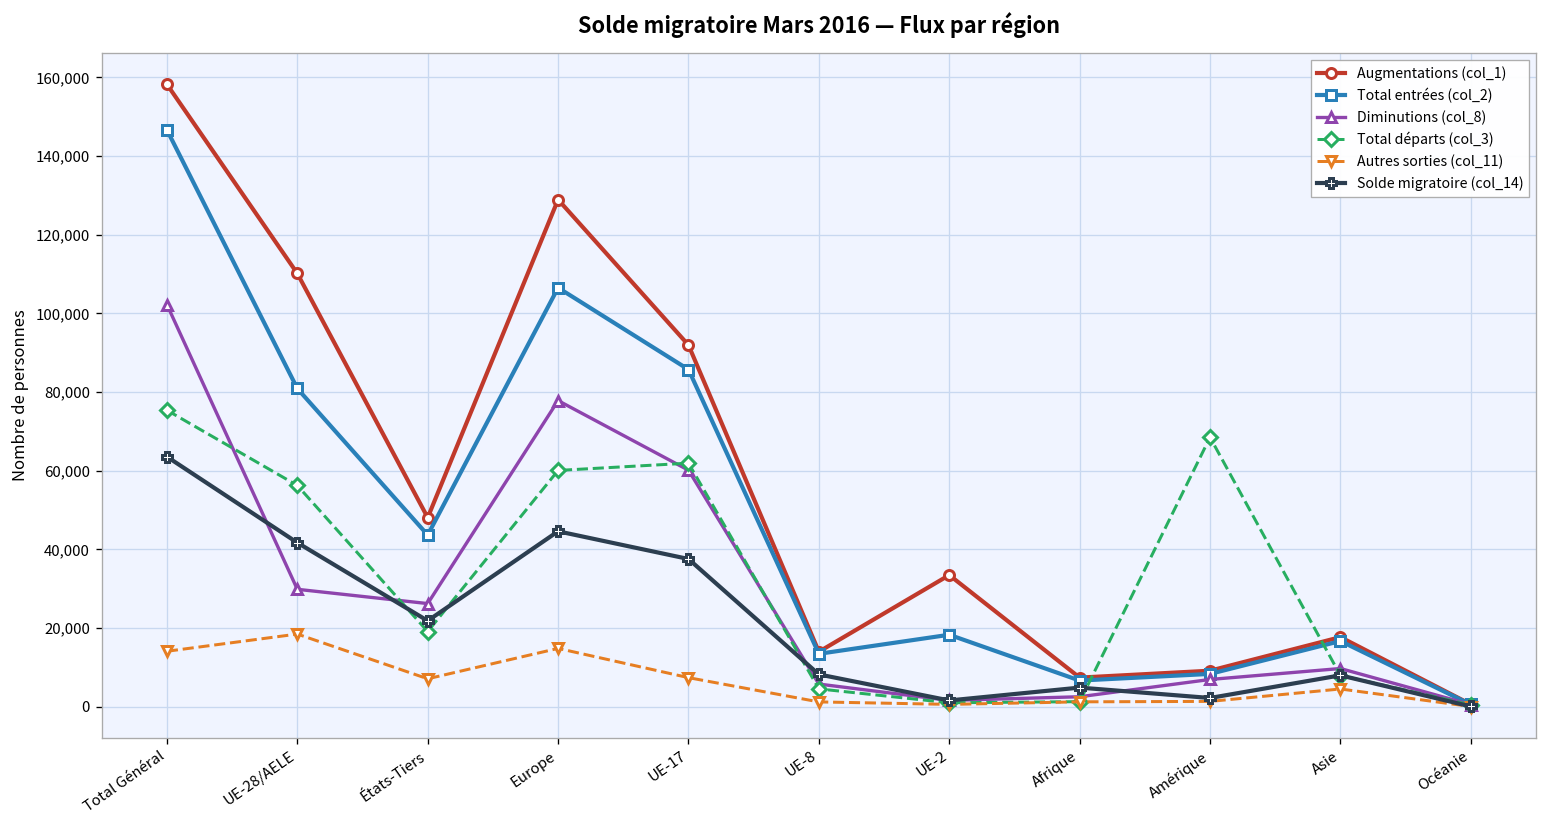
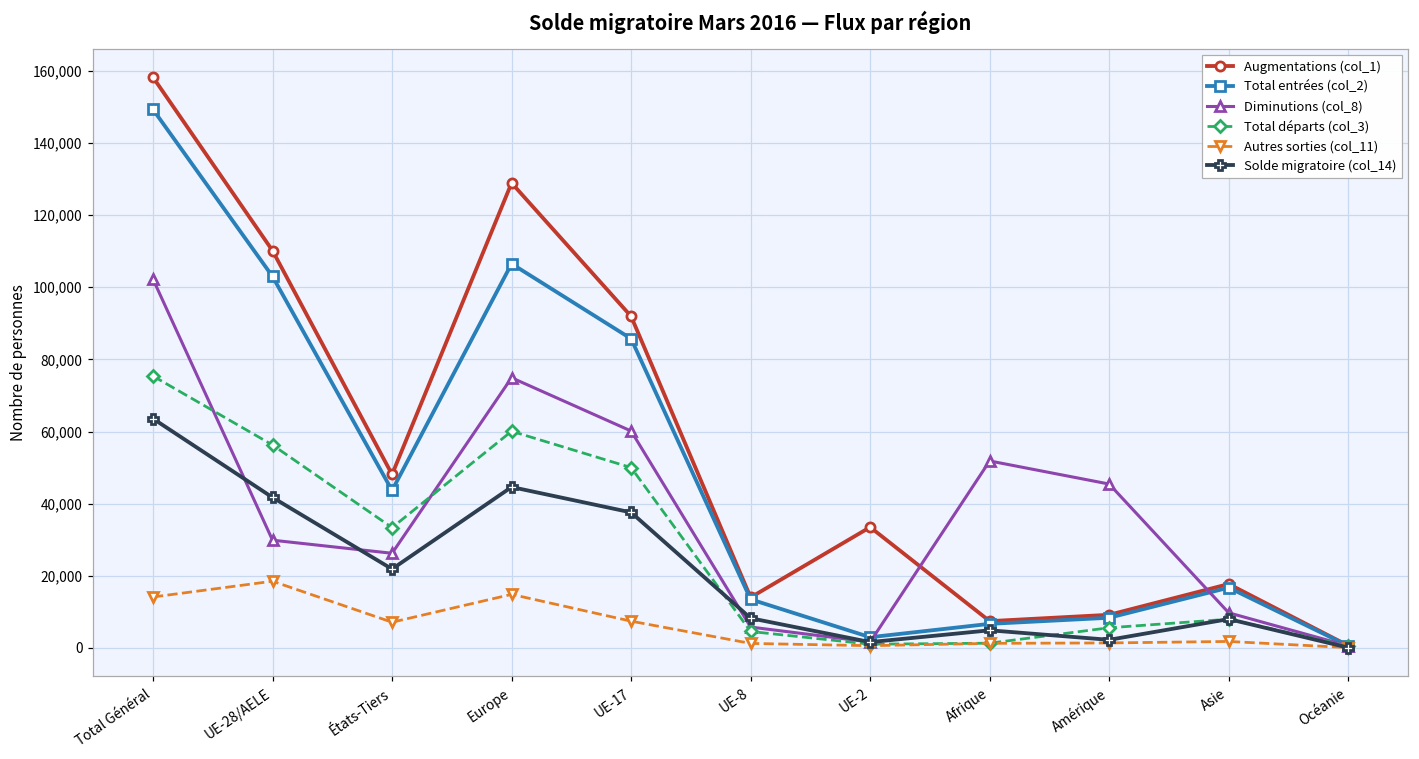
Total entrées (col_2), Total Général: 147,000 -> 149,000
Total entrées (col_2), UE-28/AELE: 81,000 -> 103,000
Total départs (col_3), États-Tiers: 19,000 -> 33,000
Diminutions (col_8), Europe: 78,000 -> 75,000
Total départs (col_3), UE-17: 62,000 -> 50,000
Total entrées (col_2), UE-2: 18,000 -> 3,000
Diminutions (col_8), Afrique: 3,000 -> 52,000
Diminutions (col_8), Amérique: 7,000 -> 45,000
Total départs (col_3), Amérique: 68,000 -> 6,000
Autres sorties (col_11), Asie: 5,000 -> 2,000
